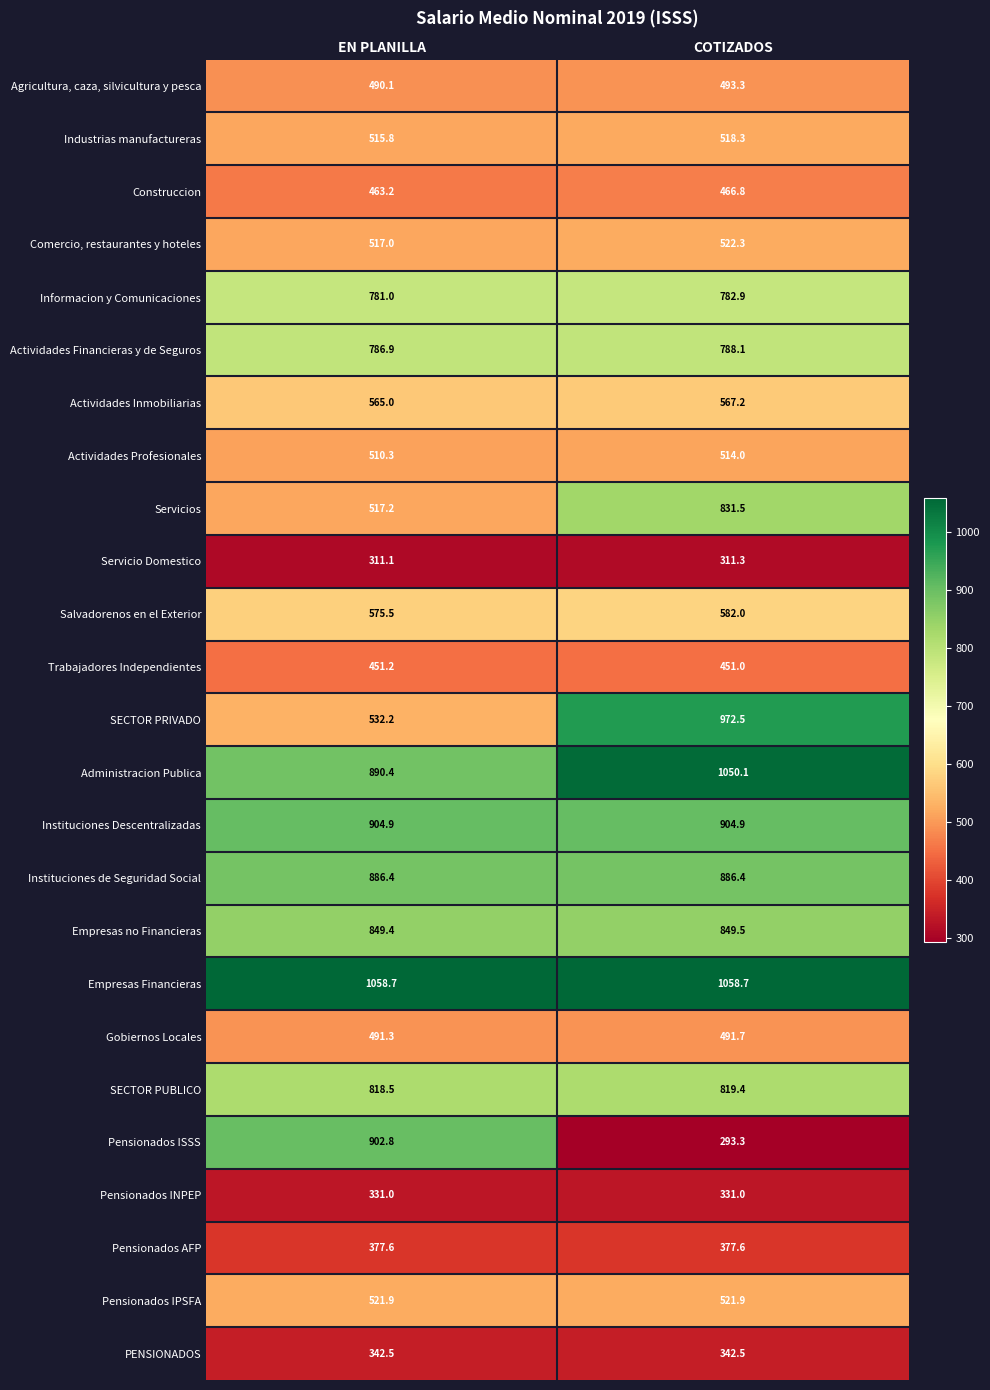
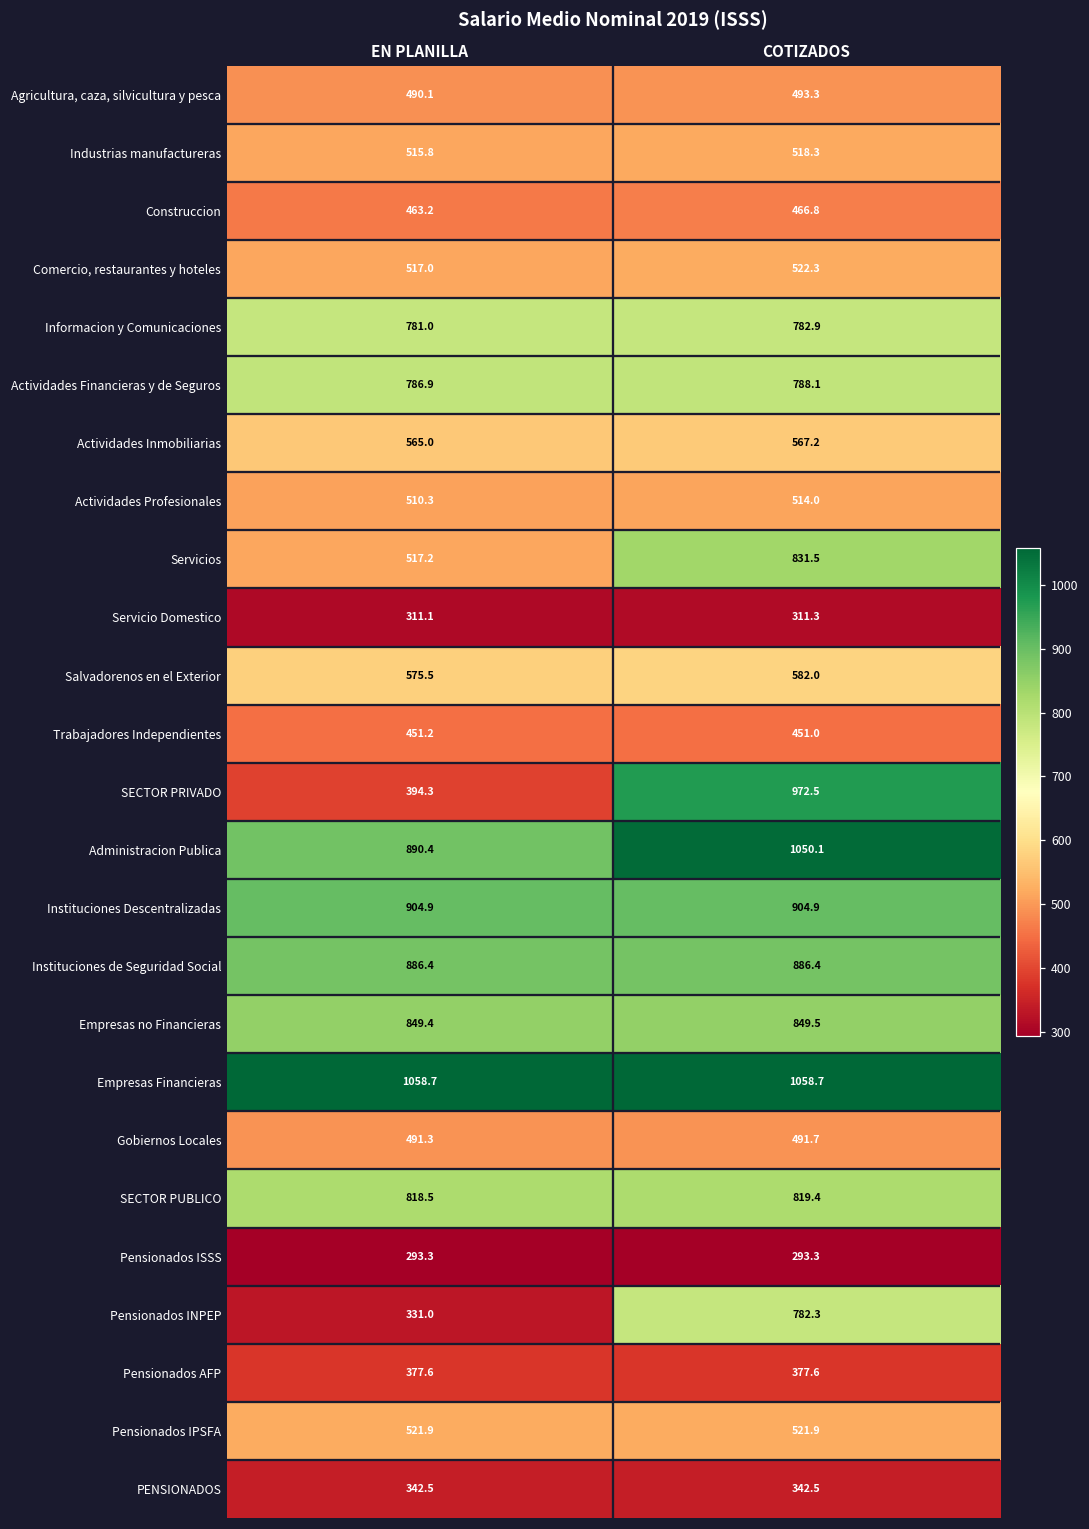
SECTOR PRIVADO, EN PLANILLA: 532.2 -> 394.3
Pensionados ISSS, EN PLANILLA: 902.8 -> 293.3
Pensionados INPEP, COTIZADOS: 331.0 -> 782.3
